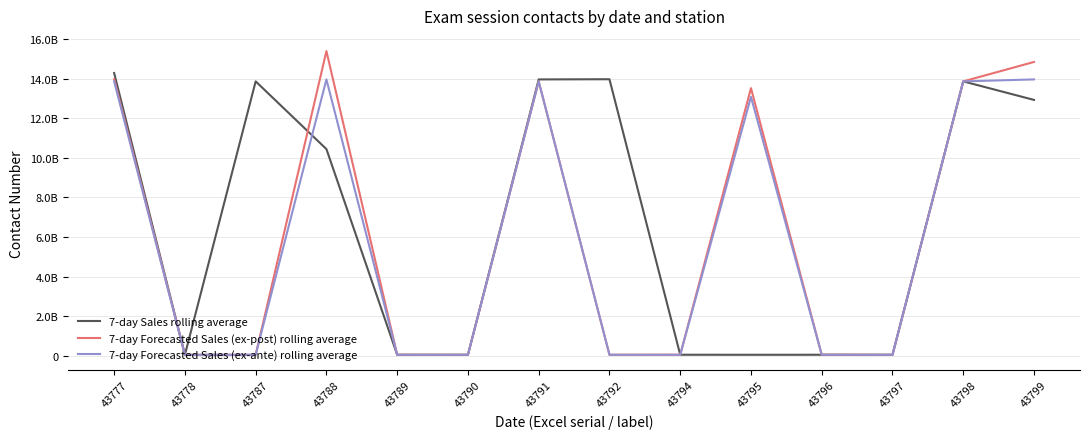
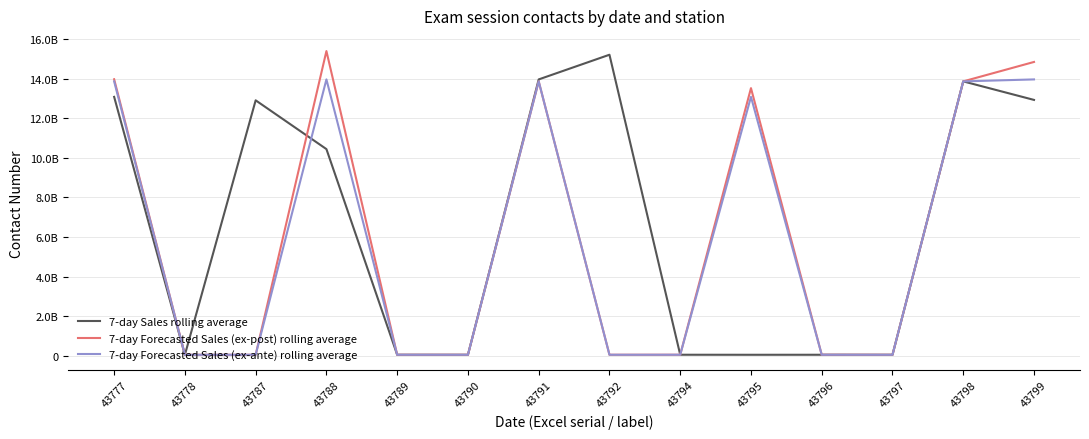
7-day Sales rolling average, 43777: 14300000000 -> 13100000000
7-day Sales rolling average, 43787: 13900000000 -> 12900000000
7-day Sales rolling average, 43792: 14000000000 -> 15200000000
